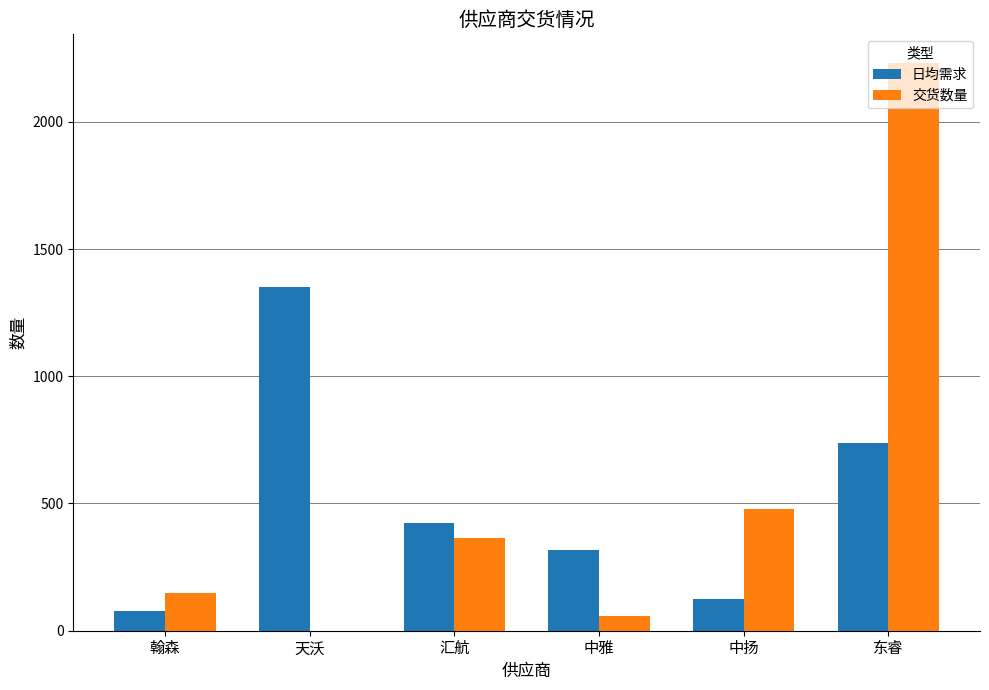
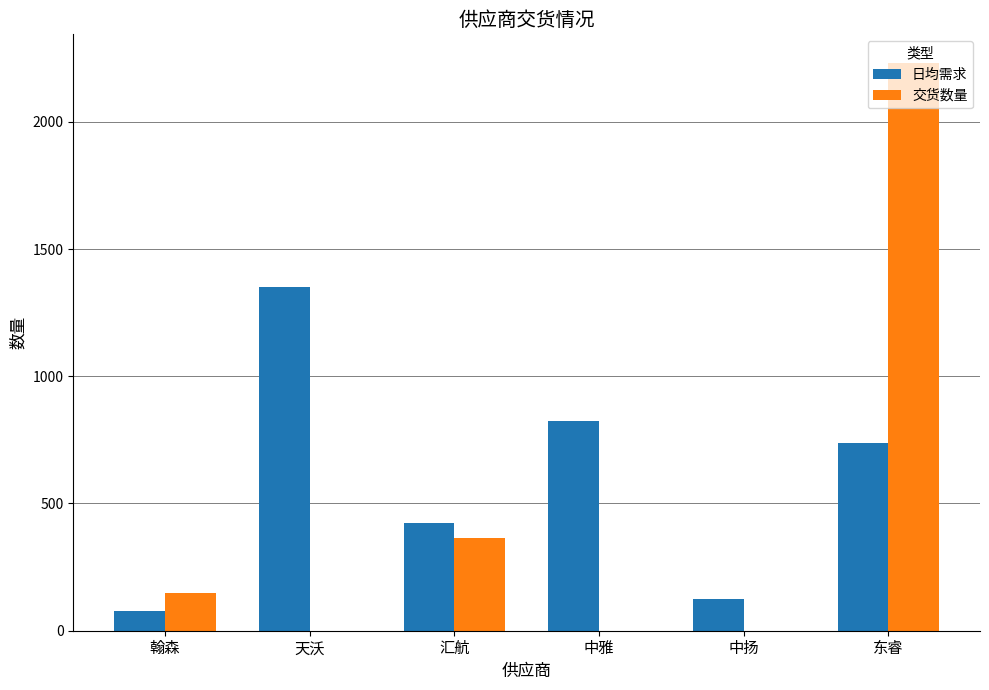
日均需求, 中雅: 320 -> 820
交货数量, 中雅: 60 -> 0
交货数量, 中扬: 480 -> 0
